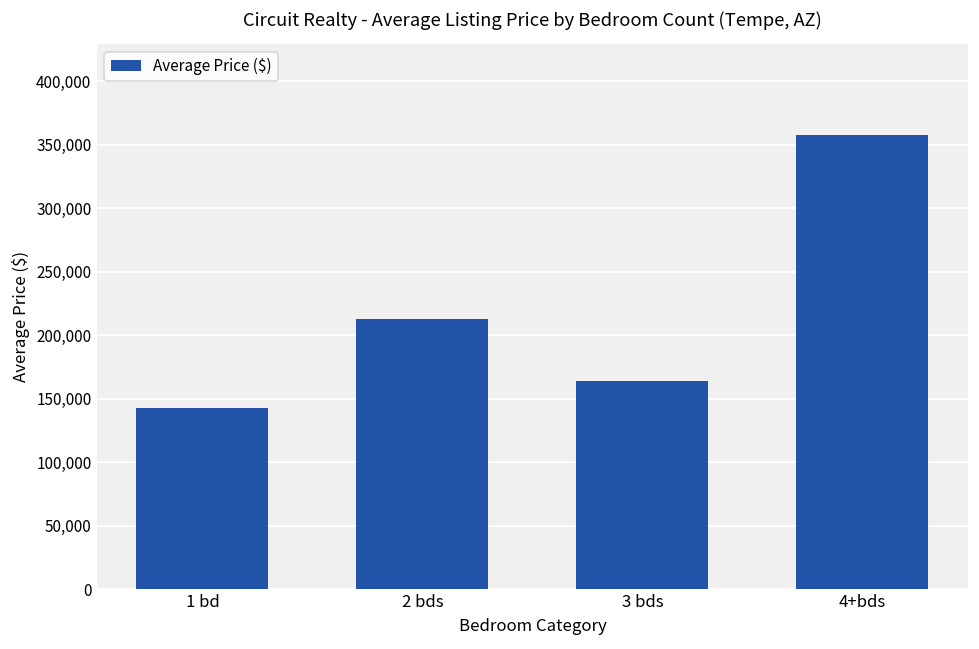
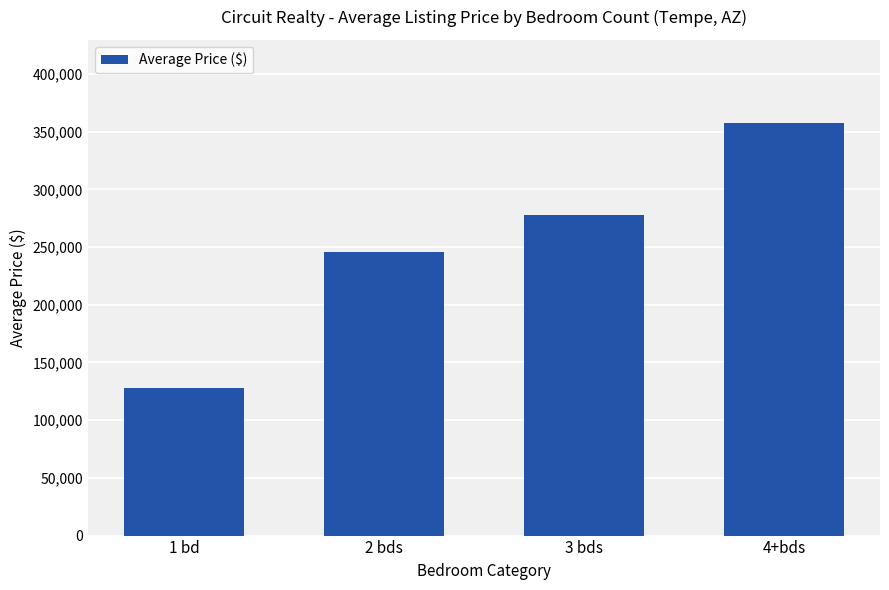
1 bd: 143,000 -> 128,000
2 bds: 213,000 -> 246,000
3 bds: 164,000 -> 278,000
